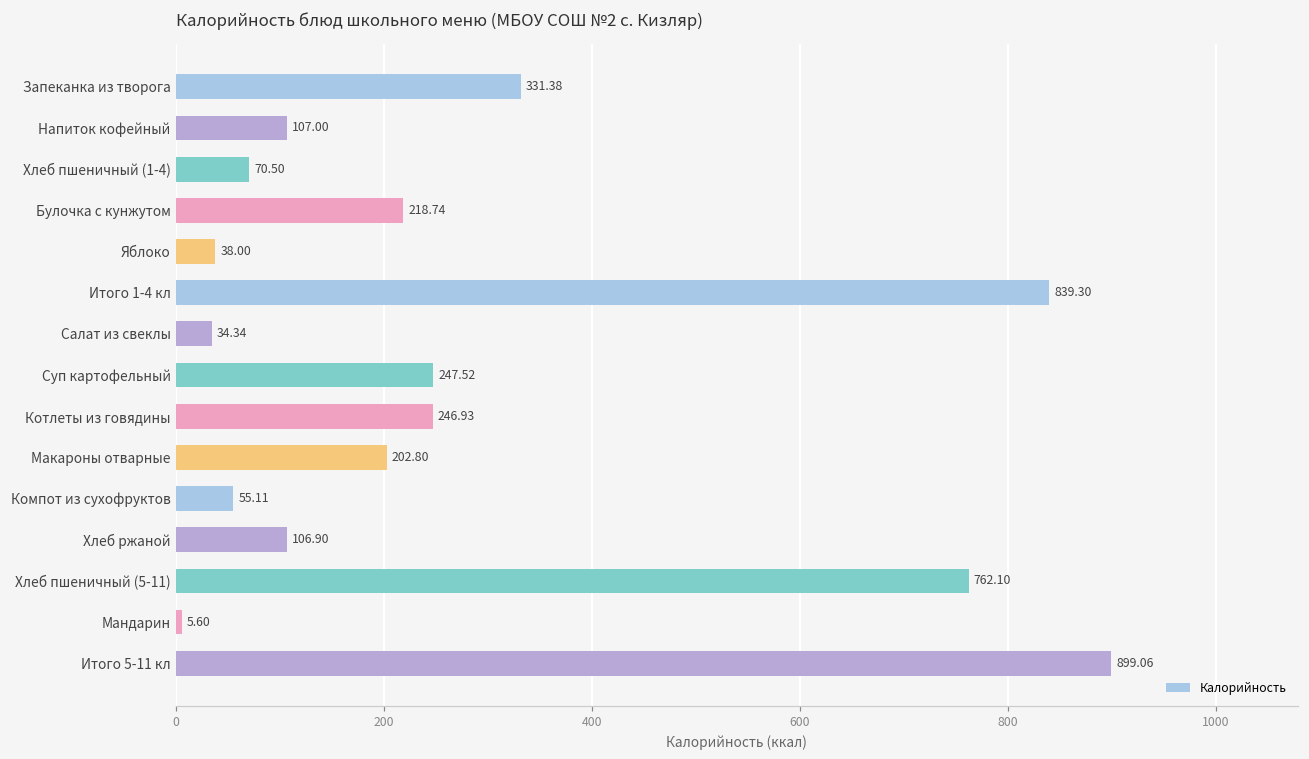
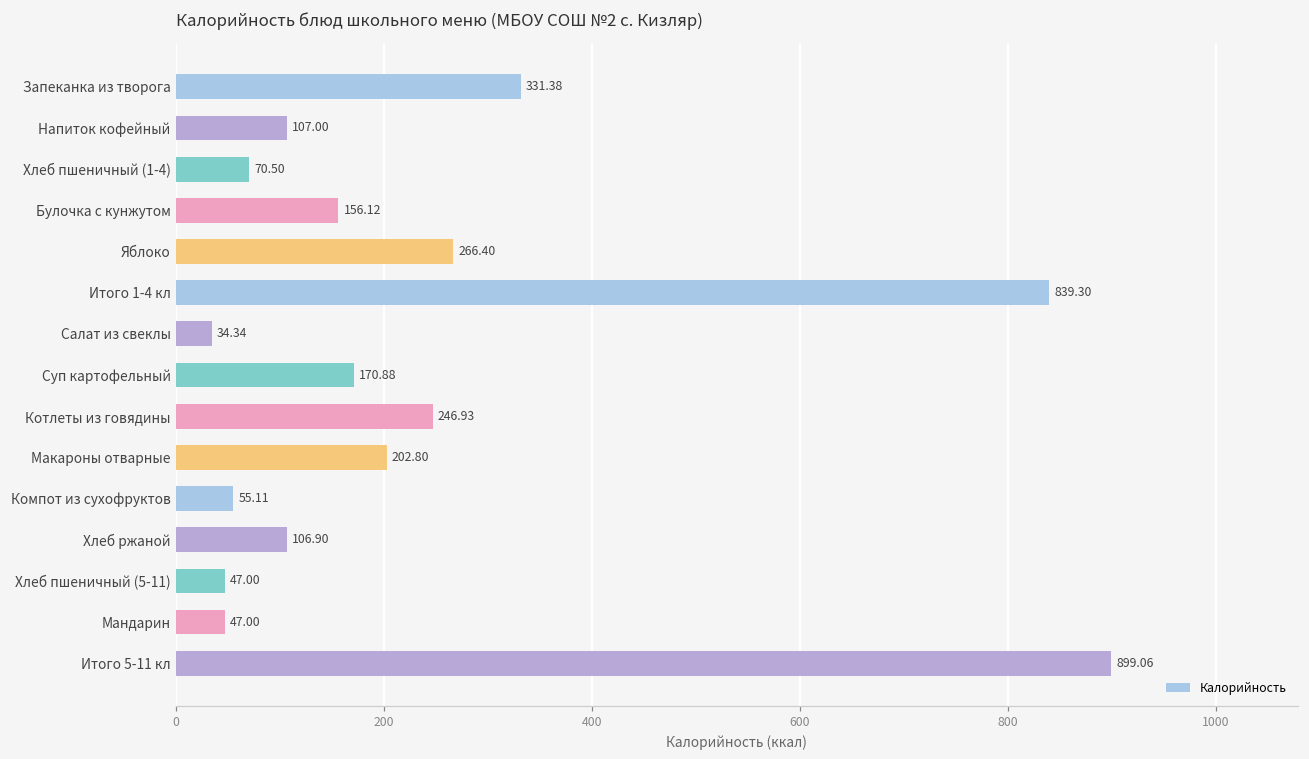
Булочка с кунжутом: 218.74 -> 156.12
Яблоко: 38.00 -> 266.40
Суп картофельный: 247.52 -> 170.88
Хлеб пшеничный (5-11): 762.10 -> 47.00
Мандарин: 5.60 -> 47.00
